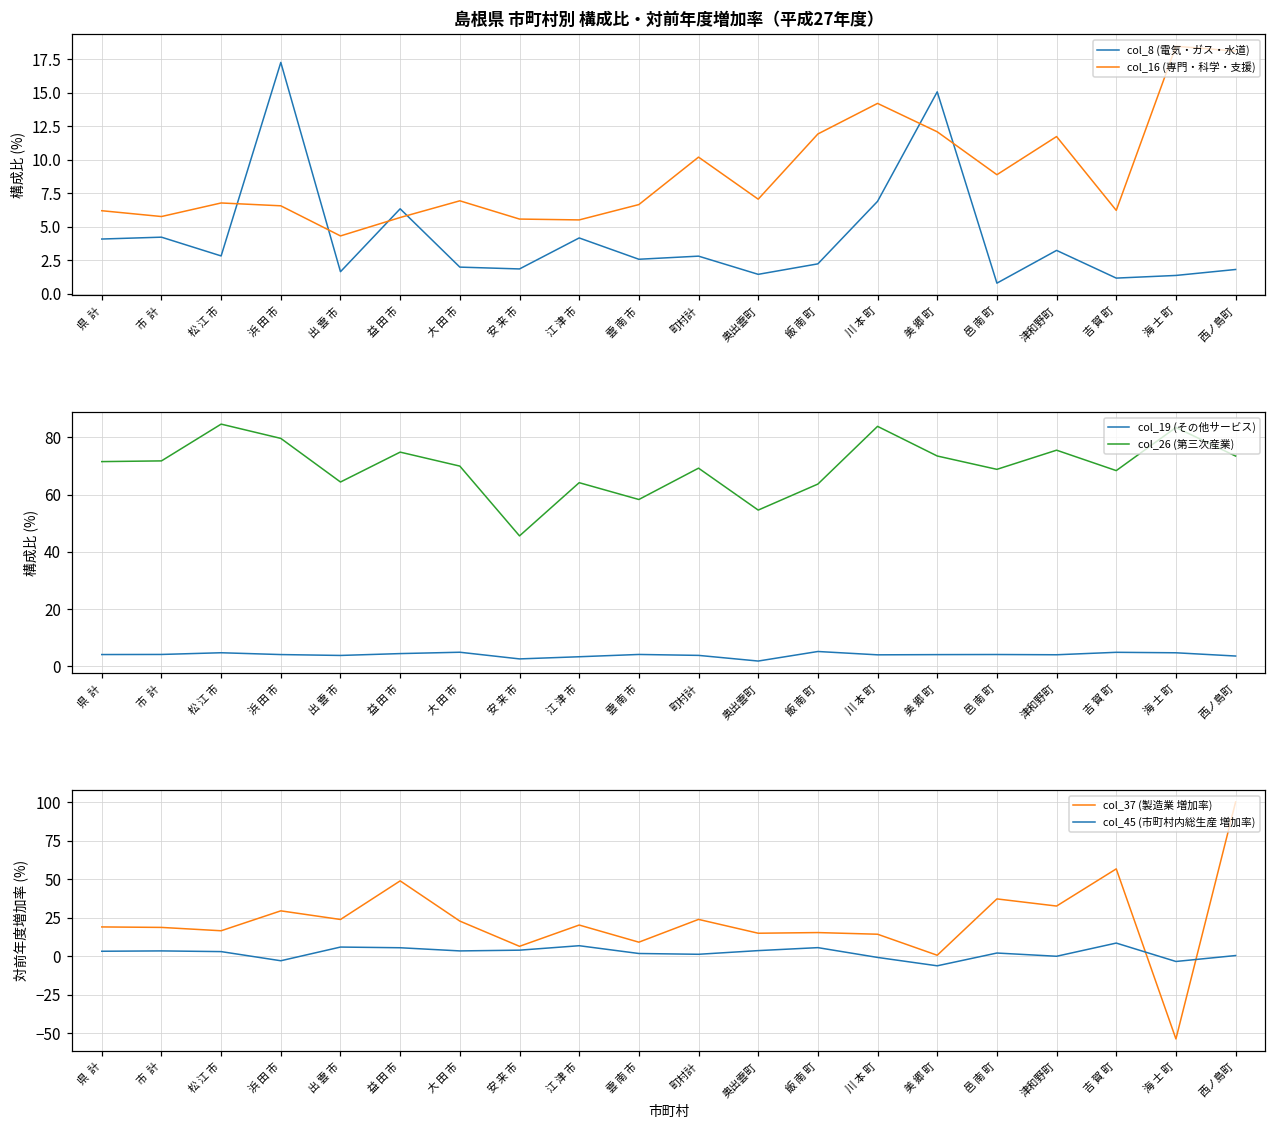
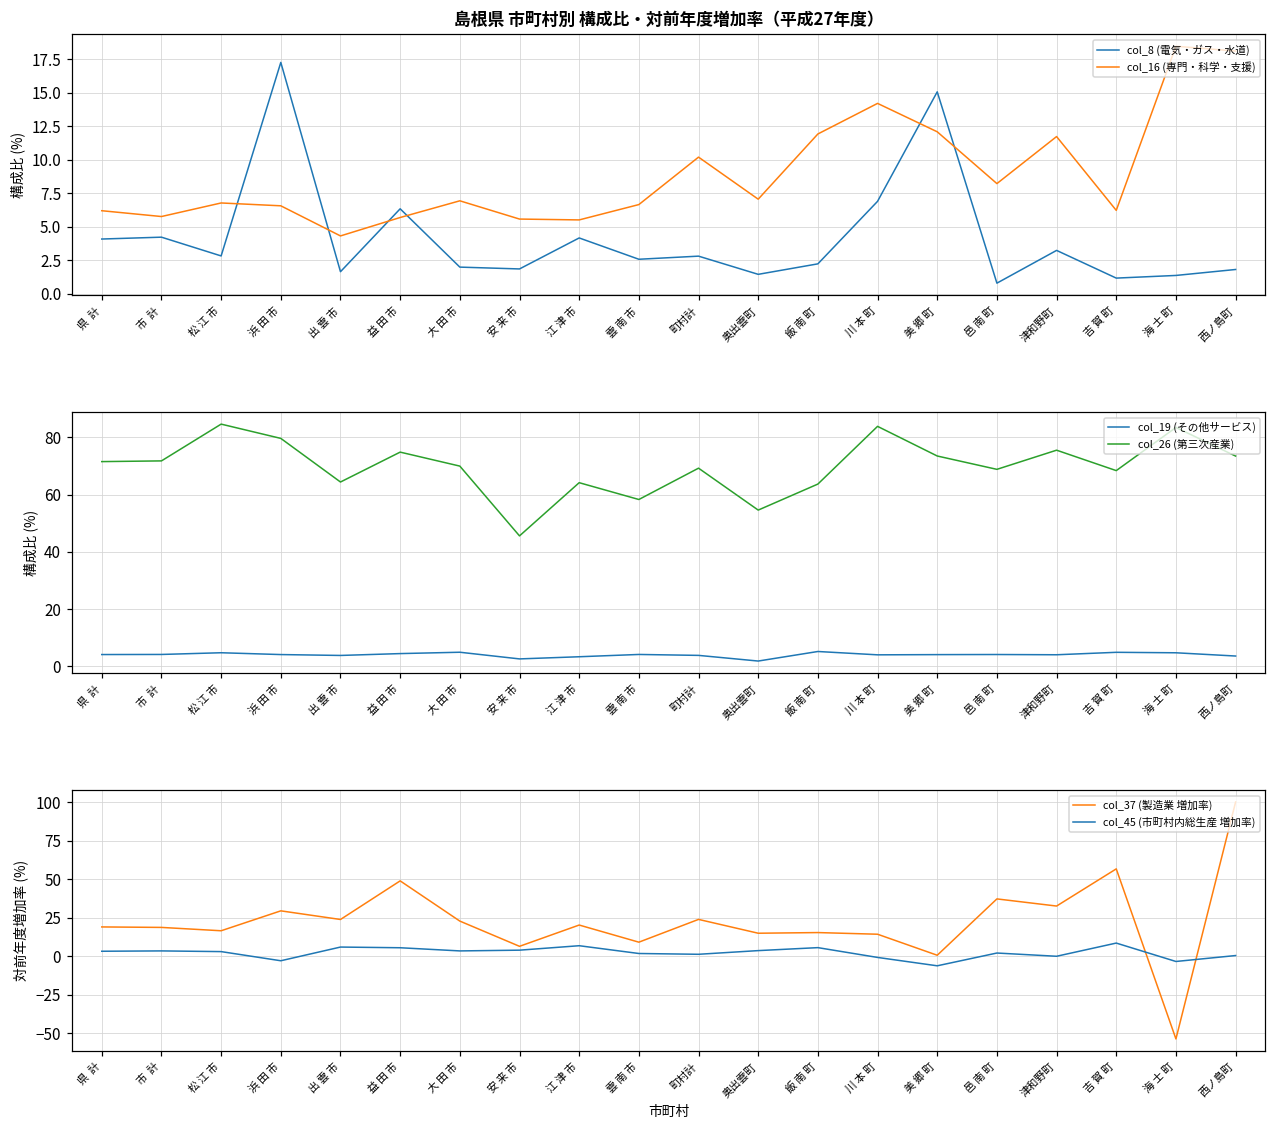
島根県 市町村別 構成比・対前年度増加率（平成27年度）, col_16 (専門・科学・支援), 邑 南 町: 8.9 -> 8.2
